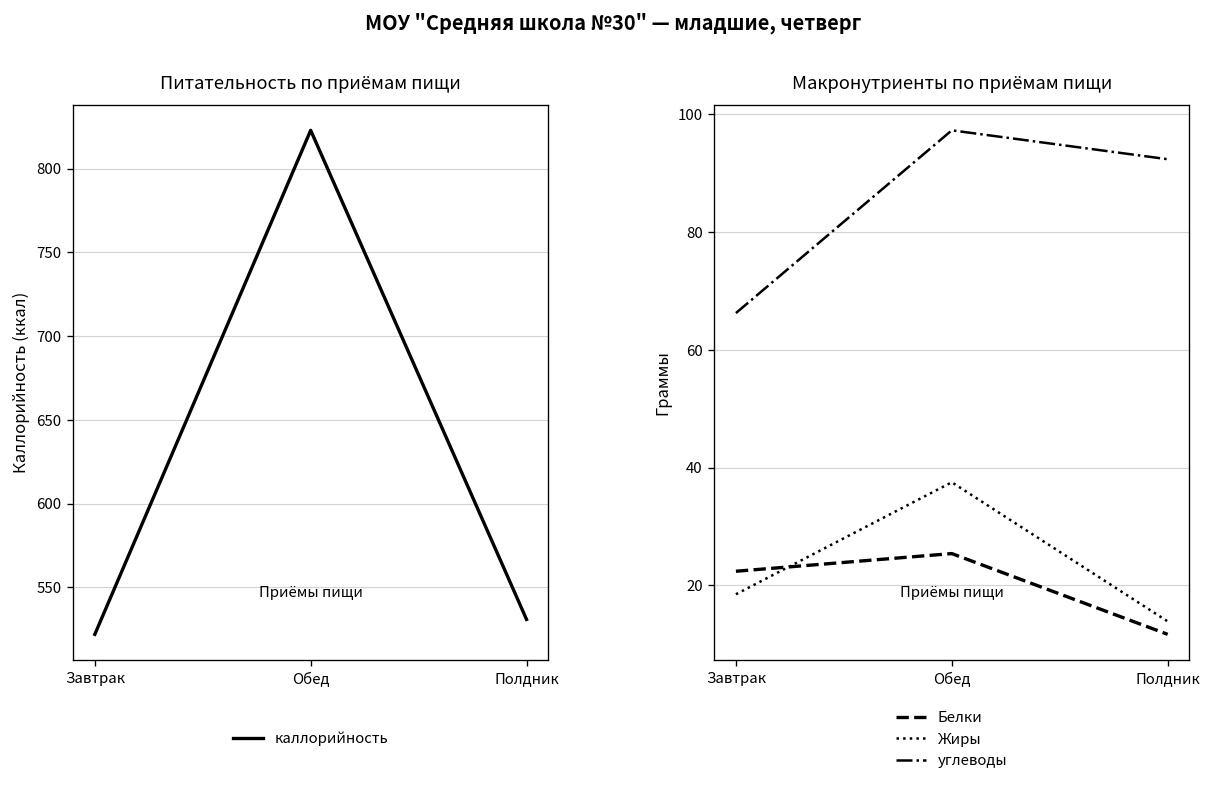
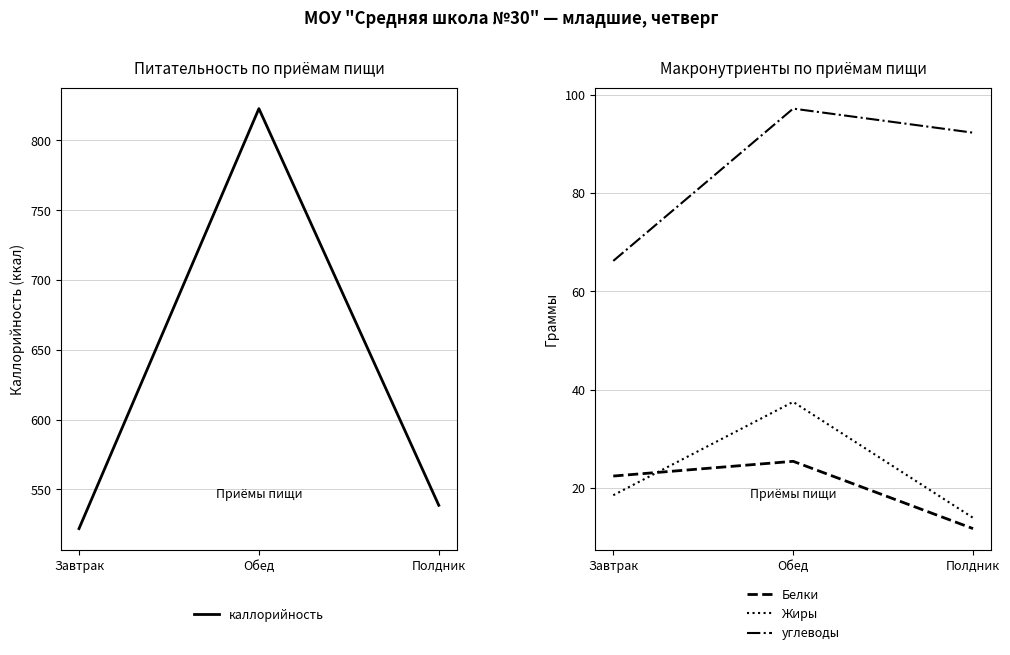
Питательность по приёмам пищи, Полдник: 531 -> 539
